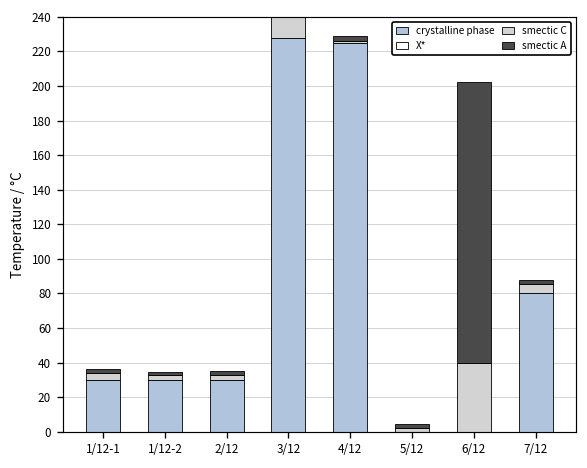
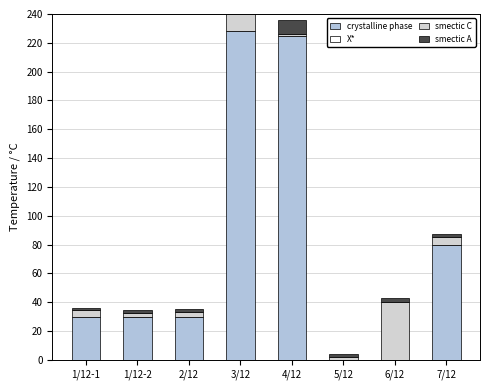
smectic A, 4/12: 3 -> 10
smectic A, 6/12: 162 -> 3
